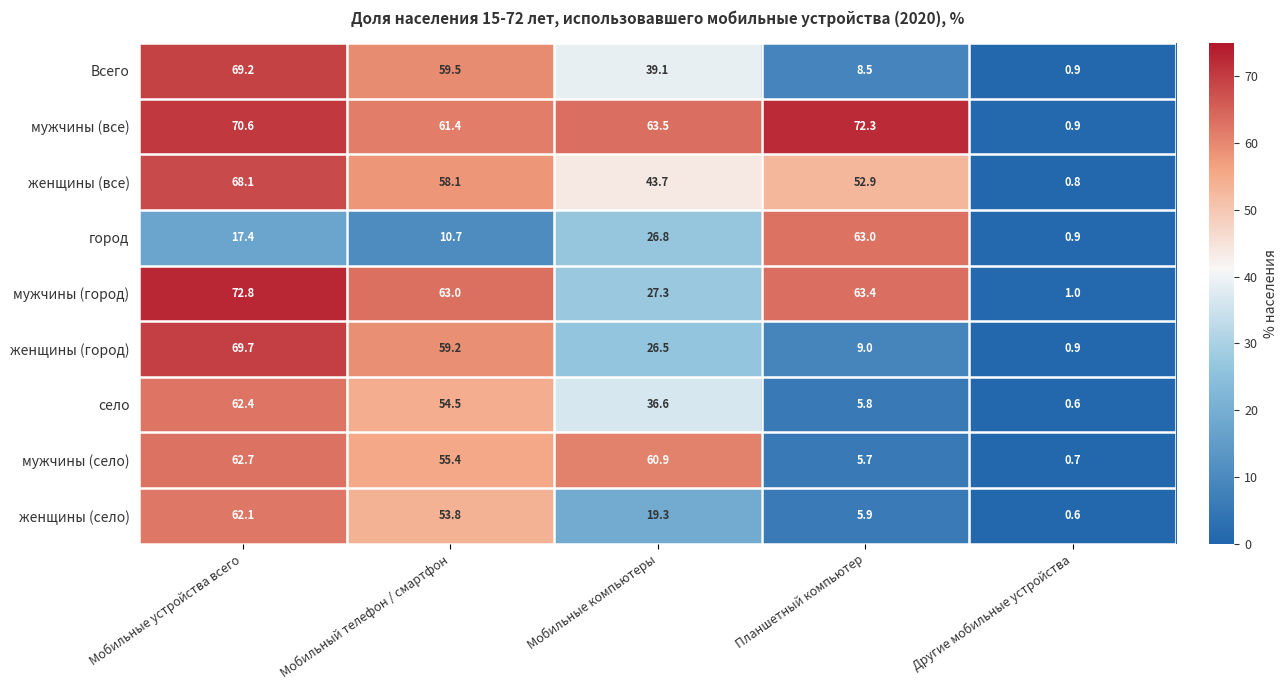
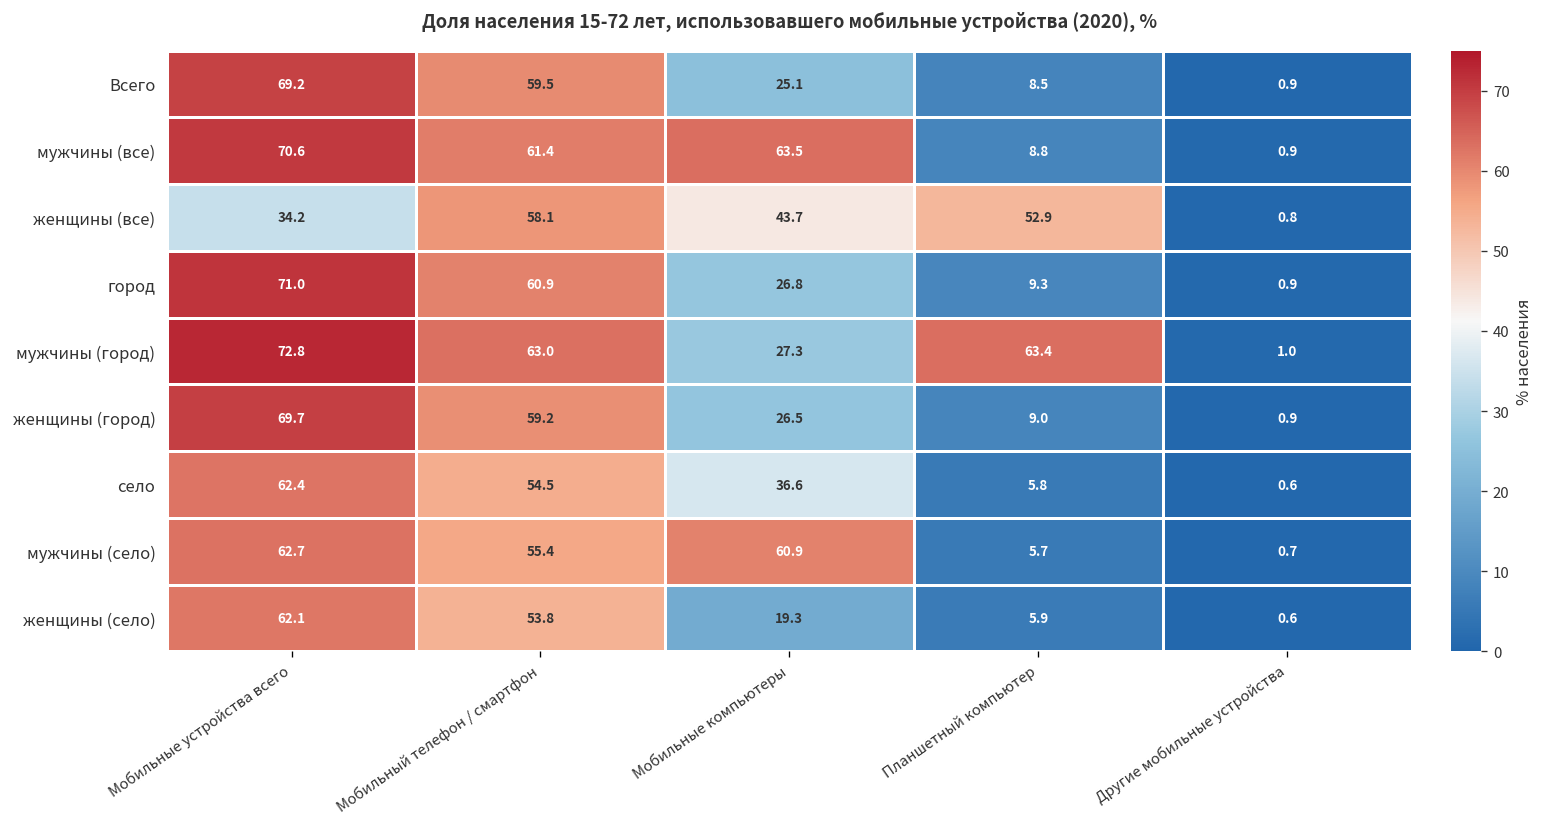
Всего, Мобильные компьютеры: 39.1 -> 25.1
мужчины (все), Планшетный компьютер: 72.3 -> 8.8
женщины (все), Мобильные устройства всего: 68.1 -> 34.2
город, Мобильные устройства всего: 17.4 -> 71.0
город, Мобильный телефон / смартфон: 10.7 -> 60.9
город, Планшетный компьютер: 63.0 -> 9.3
